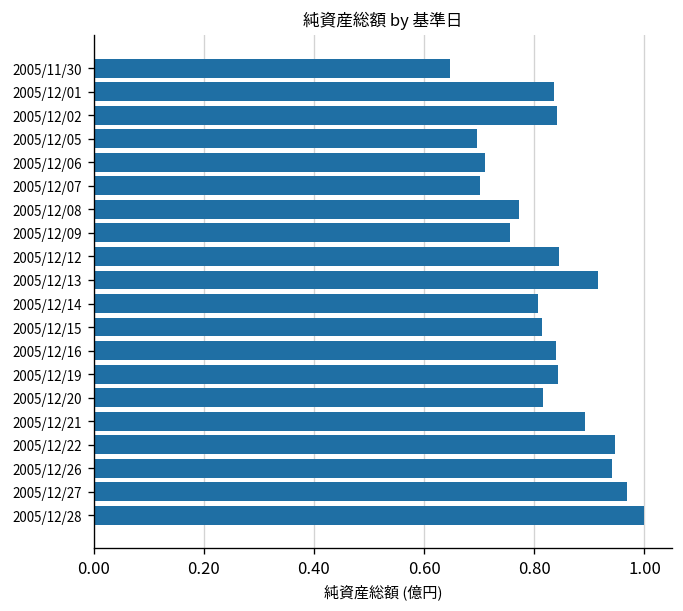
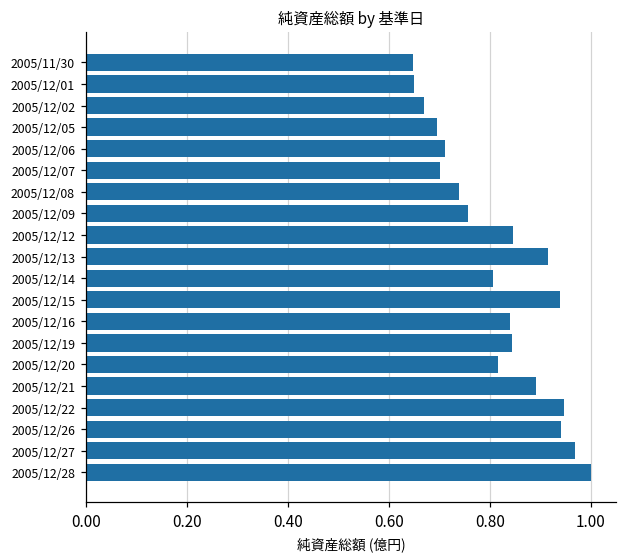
2005/12/01: 0.84 -> 0.65
2005/12/02: 0.84 -> 0.67
2005/12/08: 0.77 -> 0.74
2005/12/15: 0.81 -> 0.94
